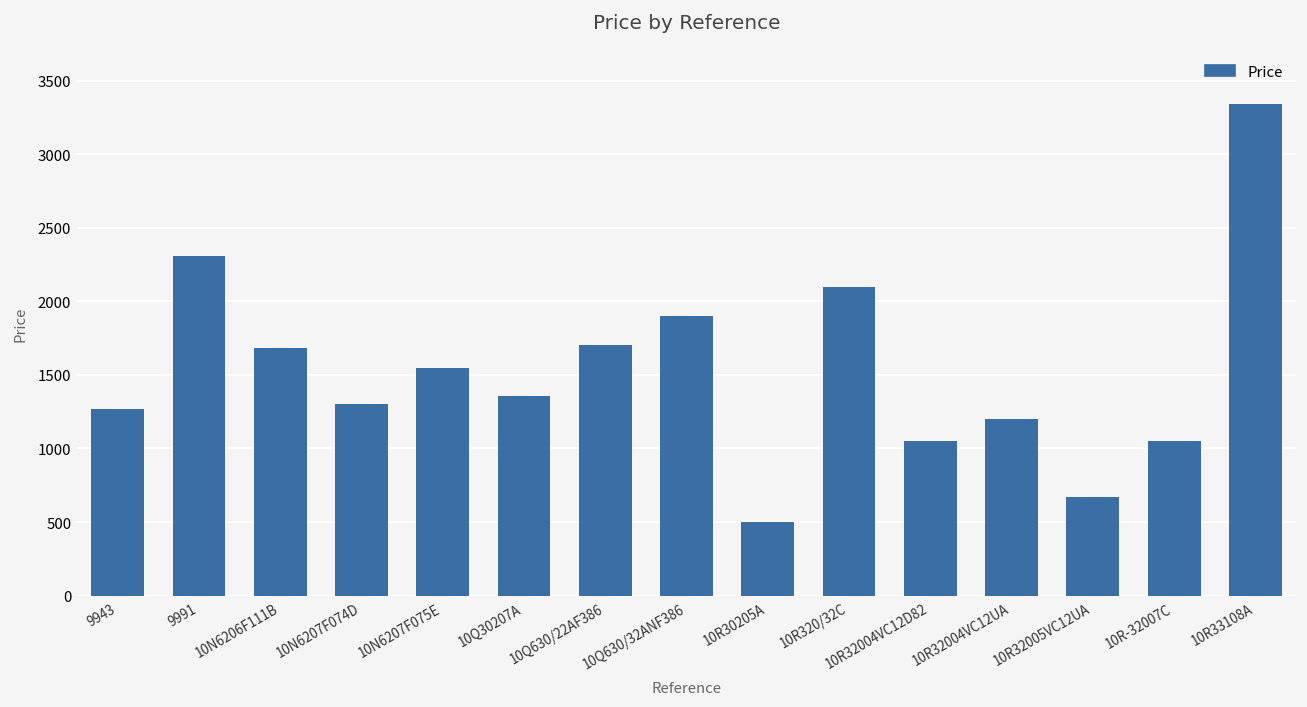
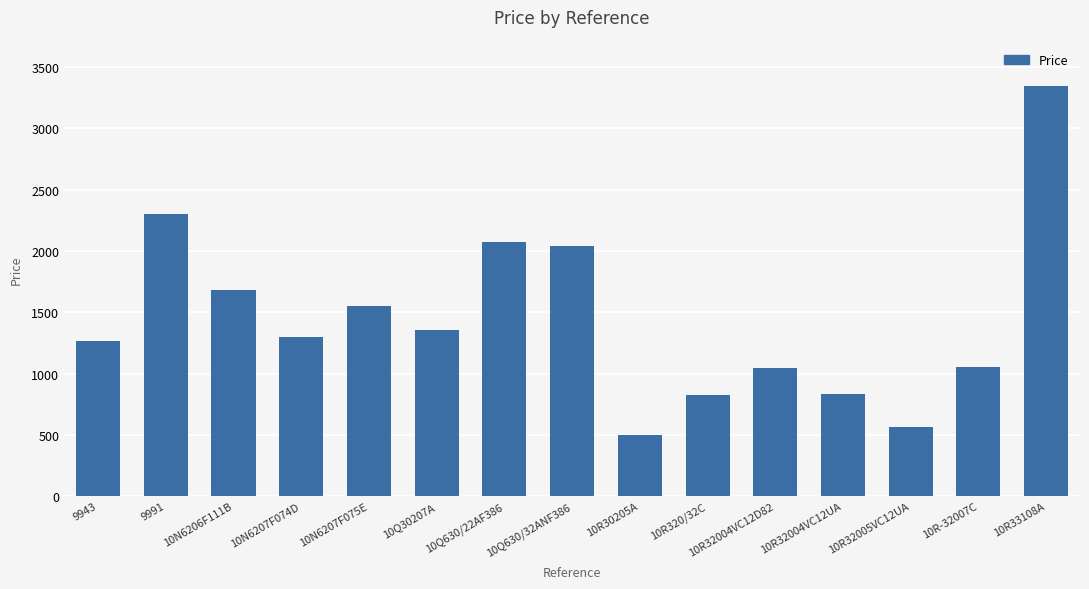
10Q630/22AF386: 1700 -> 2070
10Q630/32ANF386: 1900 -> 2040
10R320/32C: 2090 -> 820
10R32004VC12UA: 1200 -> 830
10R32005VC12UA: 670 -> 560
